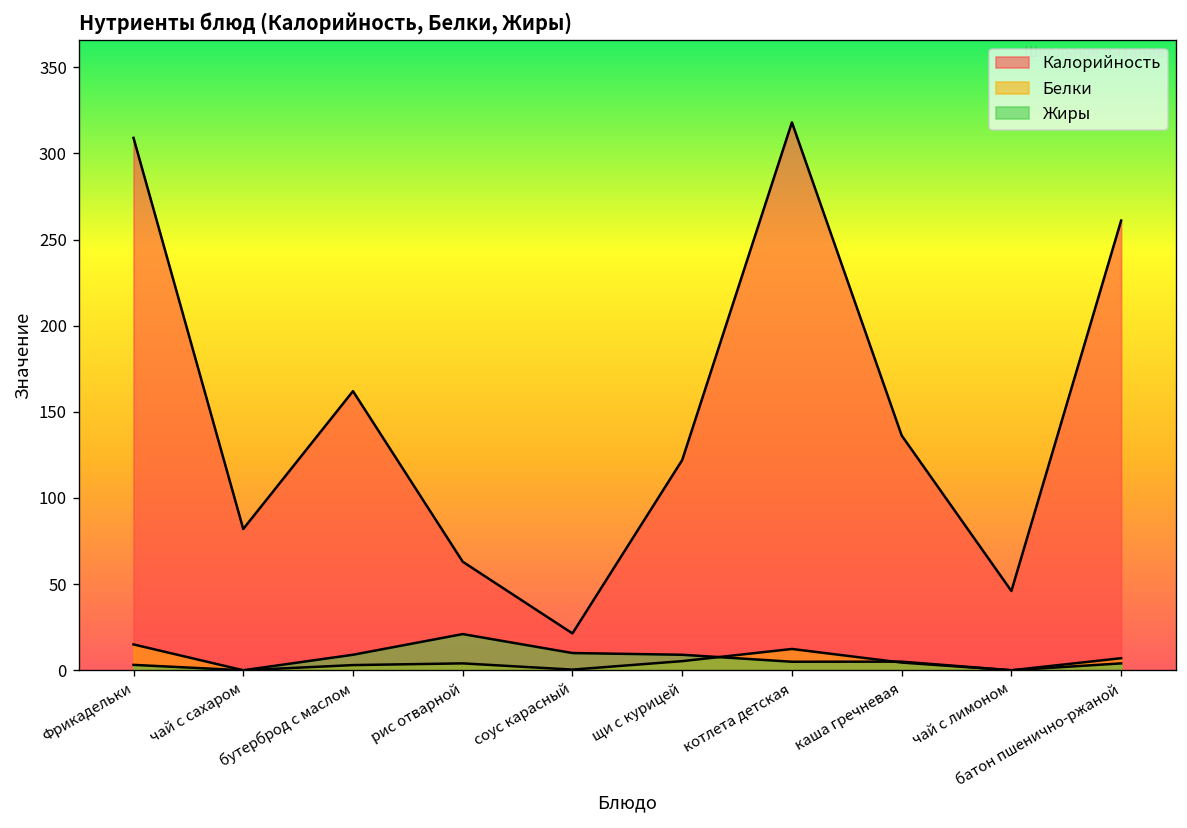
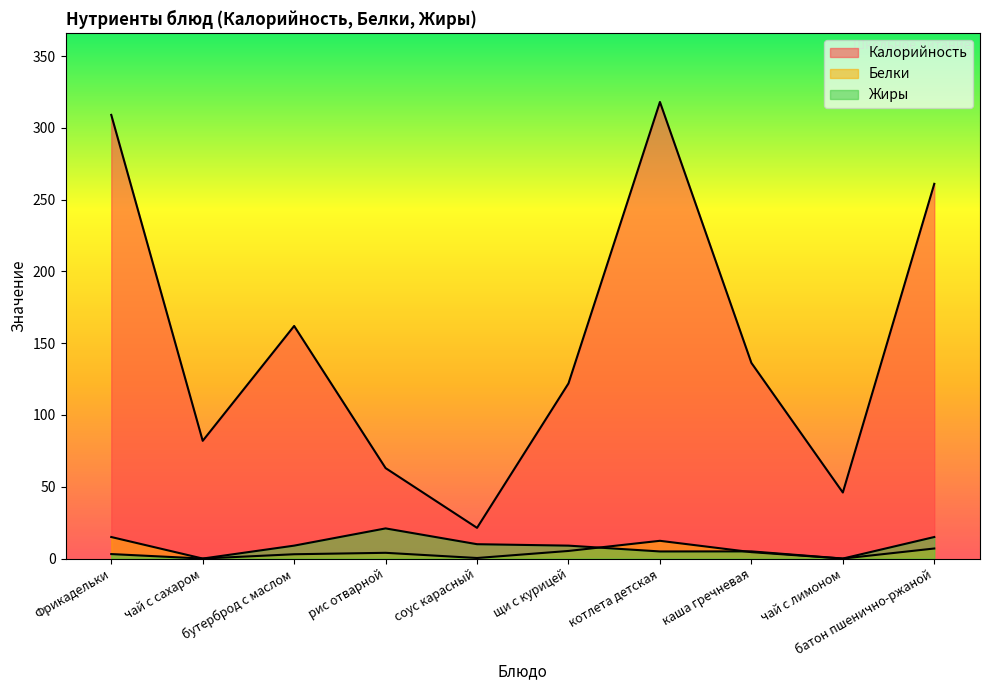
Жиры, батон пшенично-ржаной: 4 -> 15
